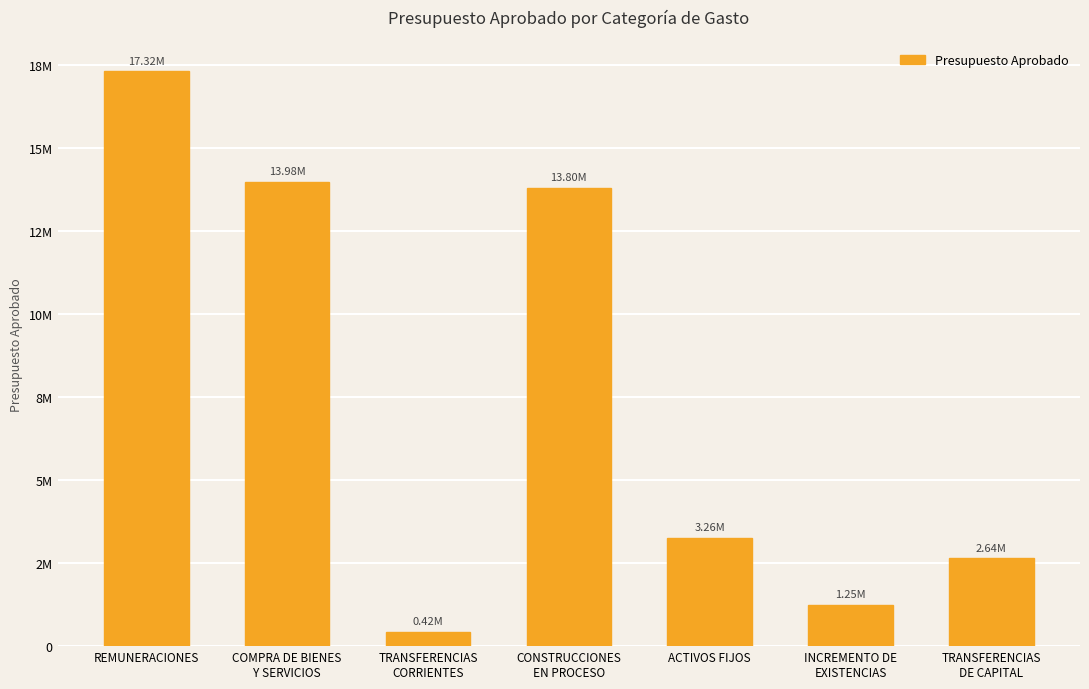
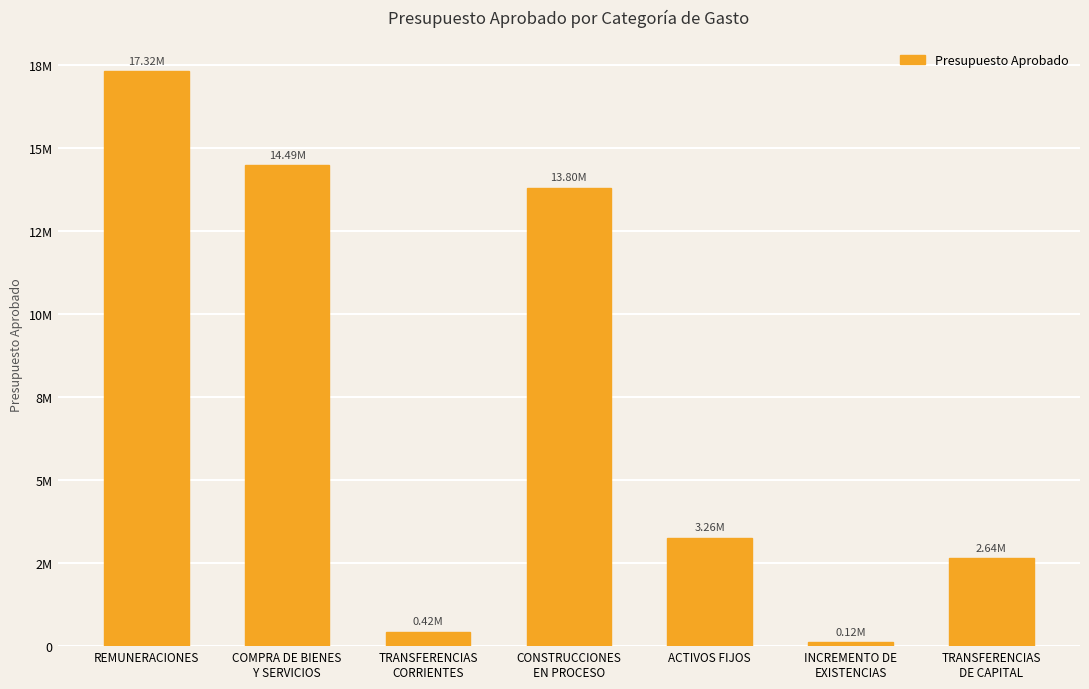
COMPRA DE BIENES Y SERVICIOS: 13.98M -> 14.49M
INCREMENTO DE EXISTENCIAS: 1.25M -> 0.12M
